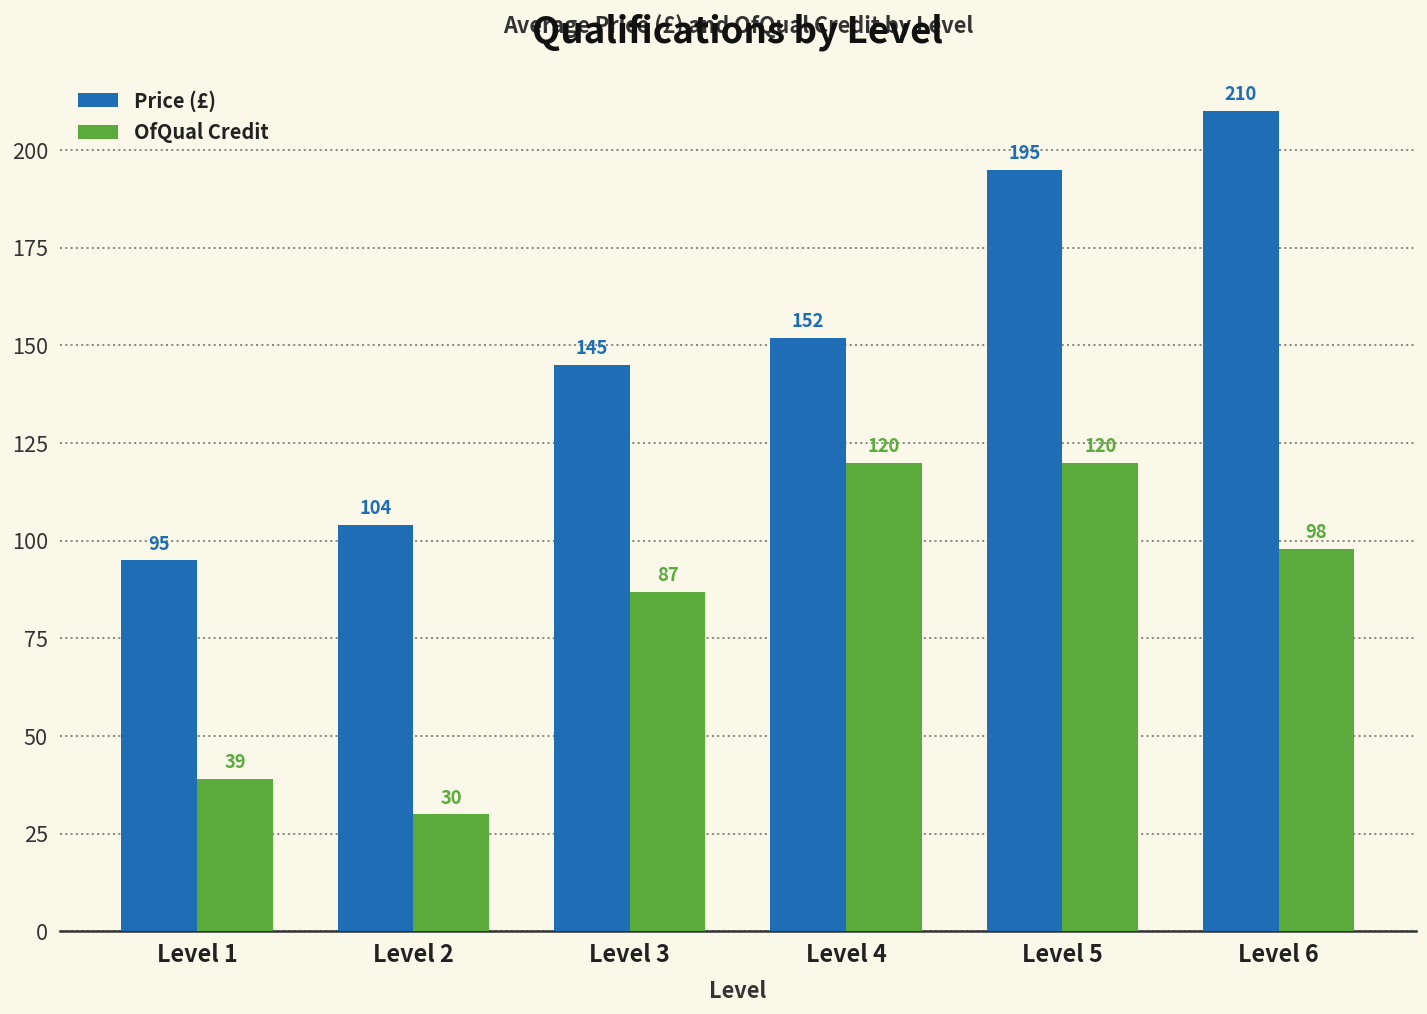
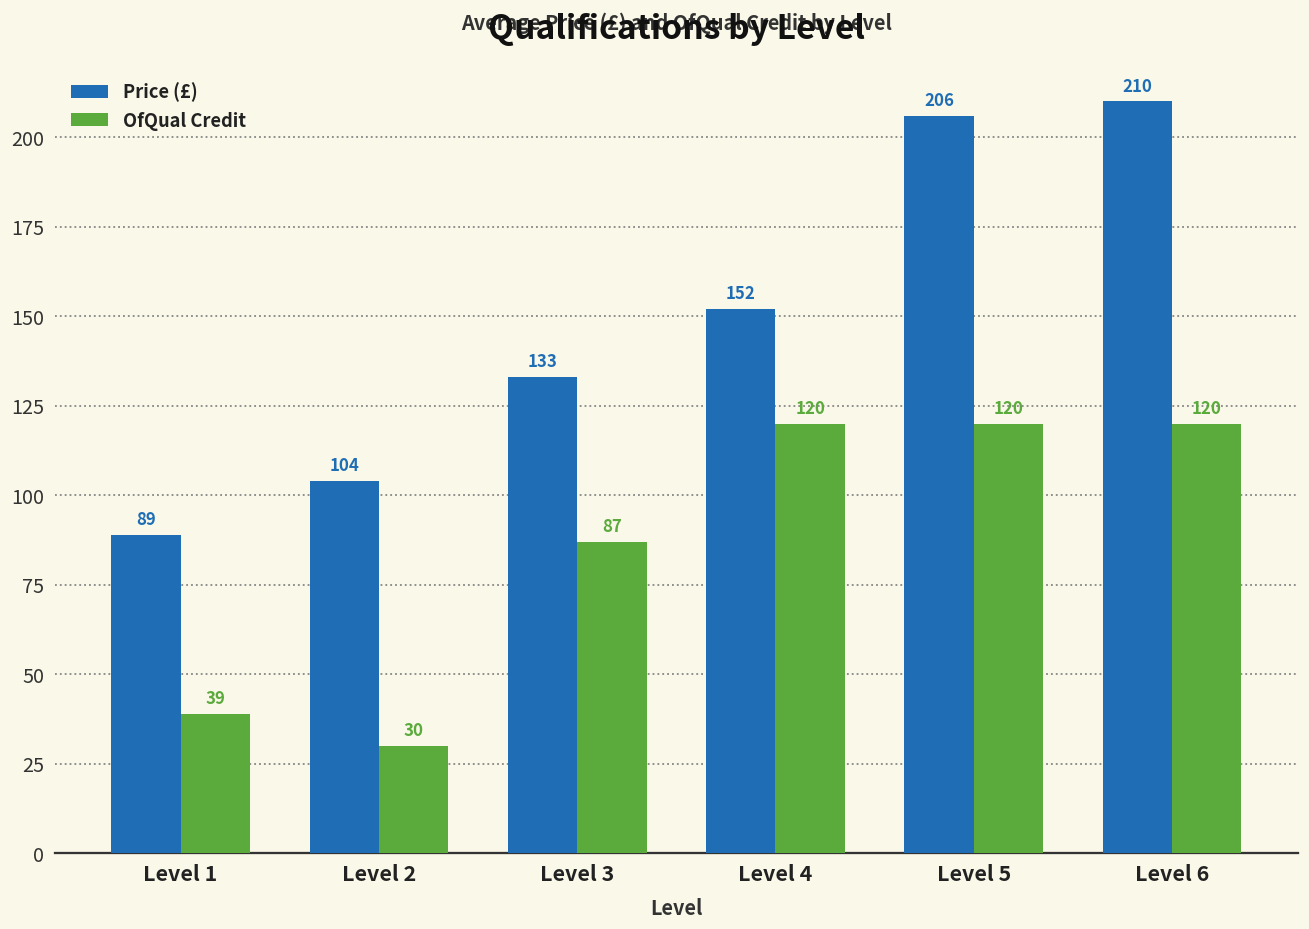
Price (£), Level 1: 95 -> 89
Price (£), Level 3: 145 -> 133
Price (£), Level 5: 195 -> 206
OfQual Credit, Level 6: 98 -> 120
